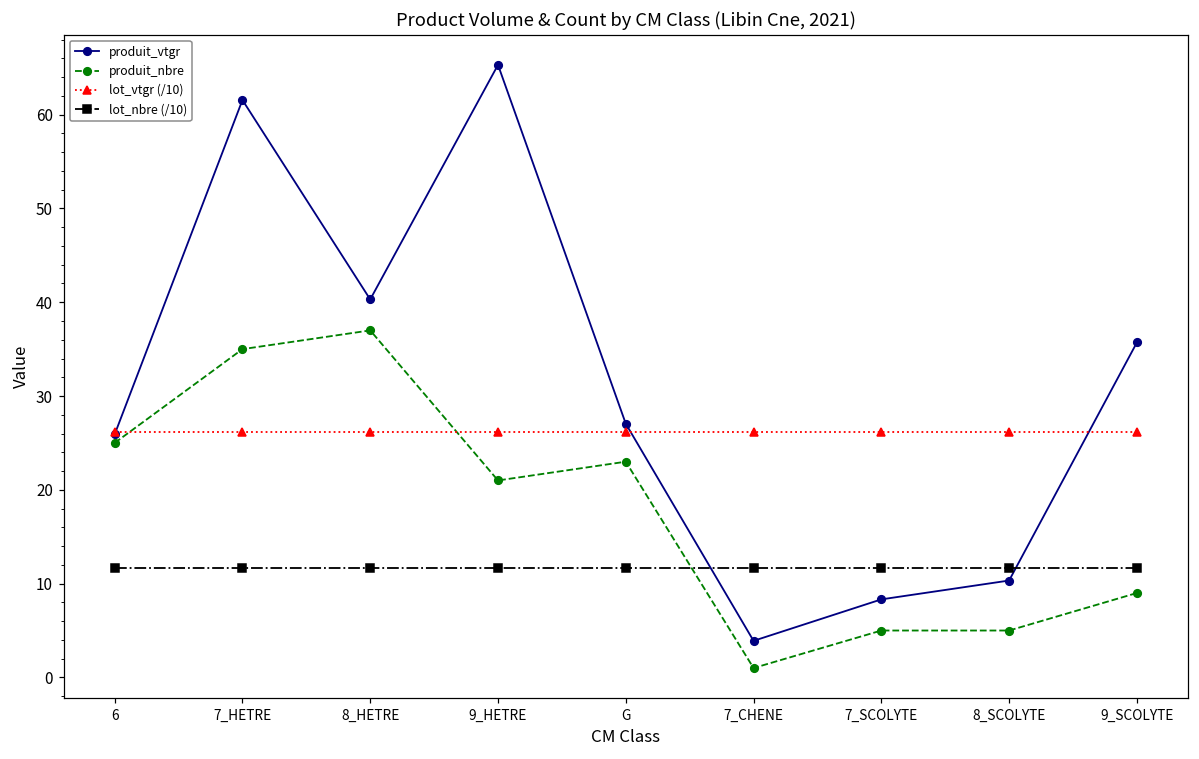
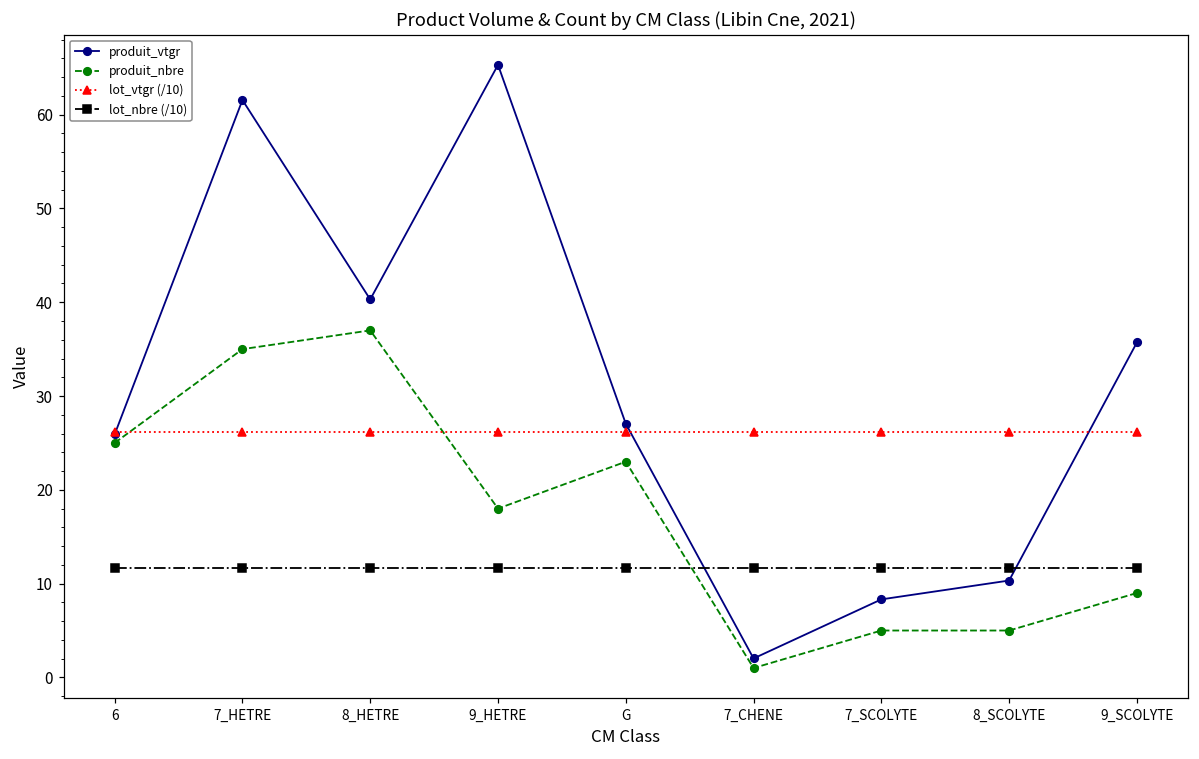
produit_nbre, 9_HETRE: 21 -> 18
produit_vtgr, 7_CHENE: 4 -> 2
